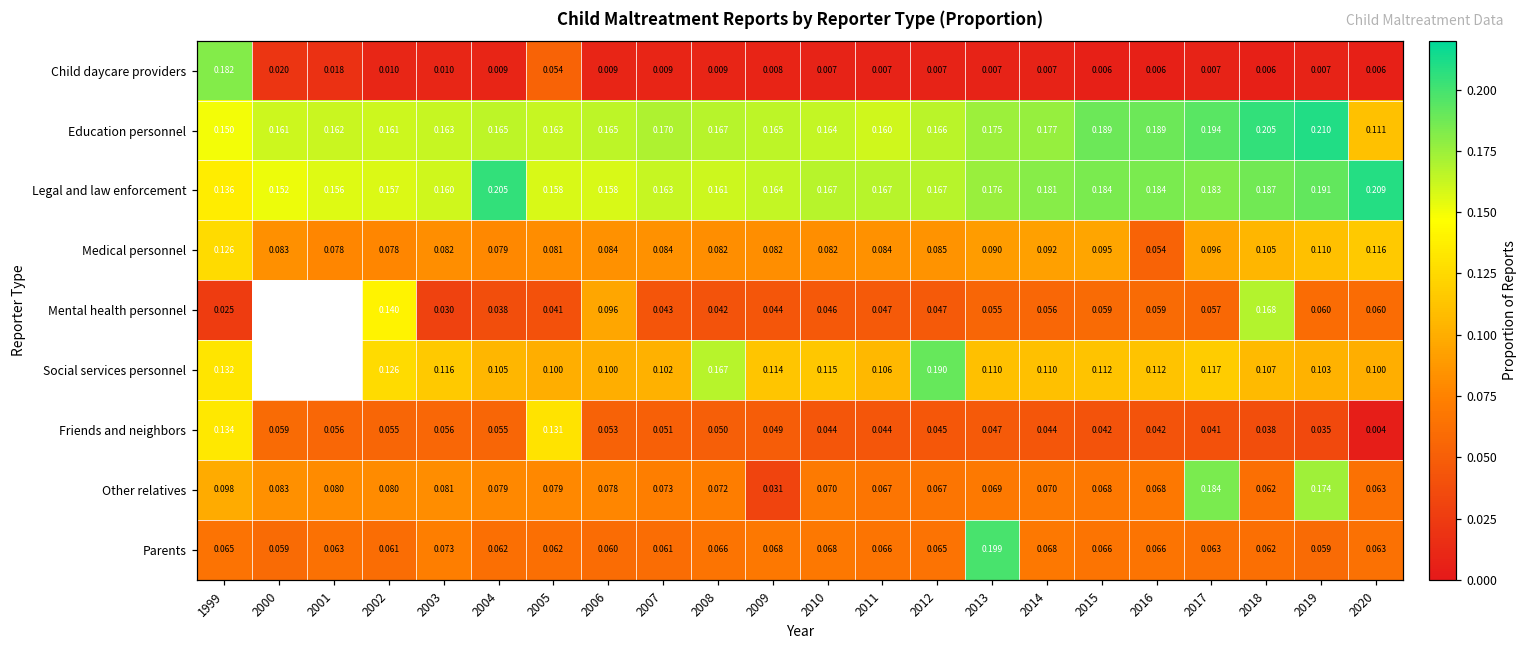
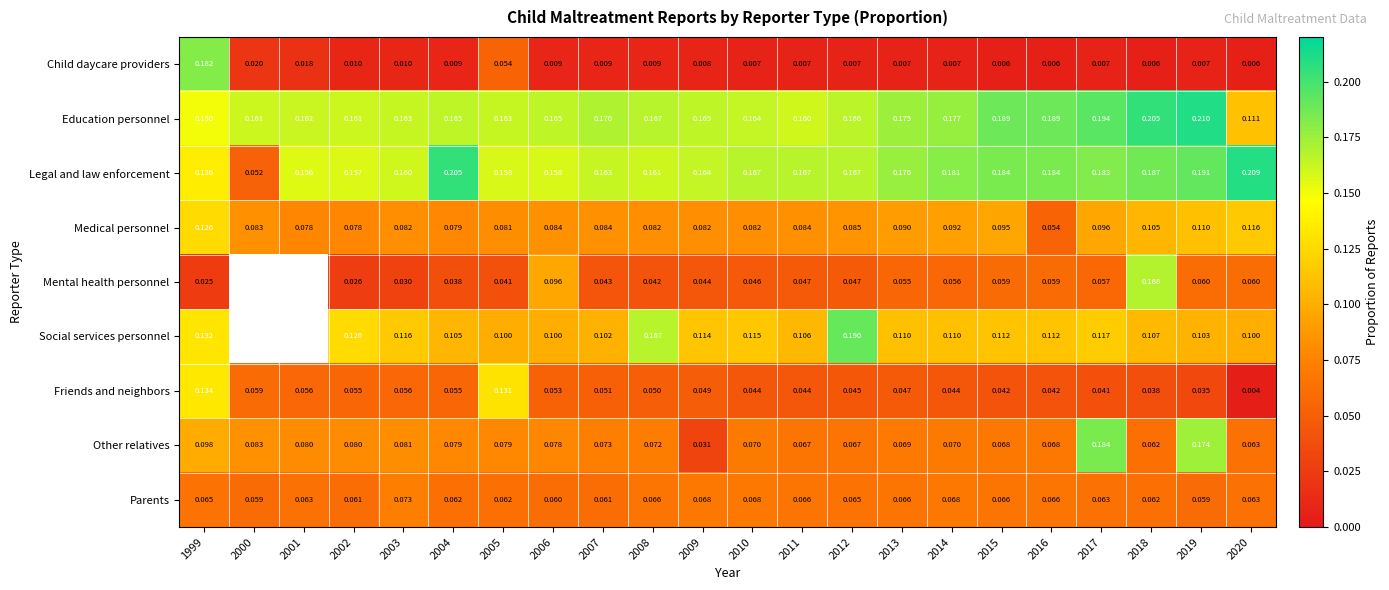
Legal and law enforcement, 2000: 0.152 -> 0.052
Mental health personnel, 2002: 0.140 -> 0.026
Parents, 2013: 0.199 -> 0.066
